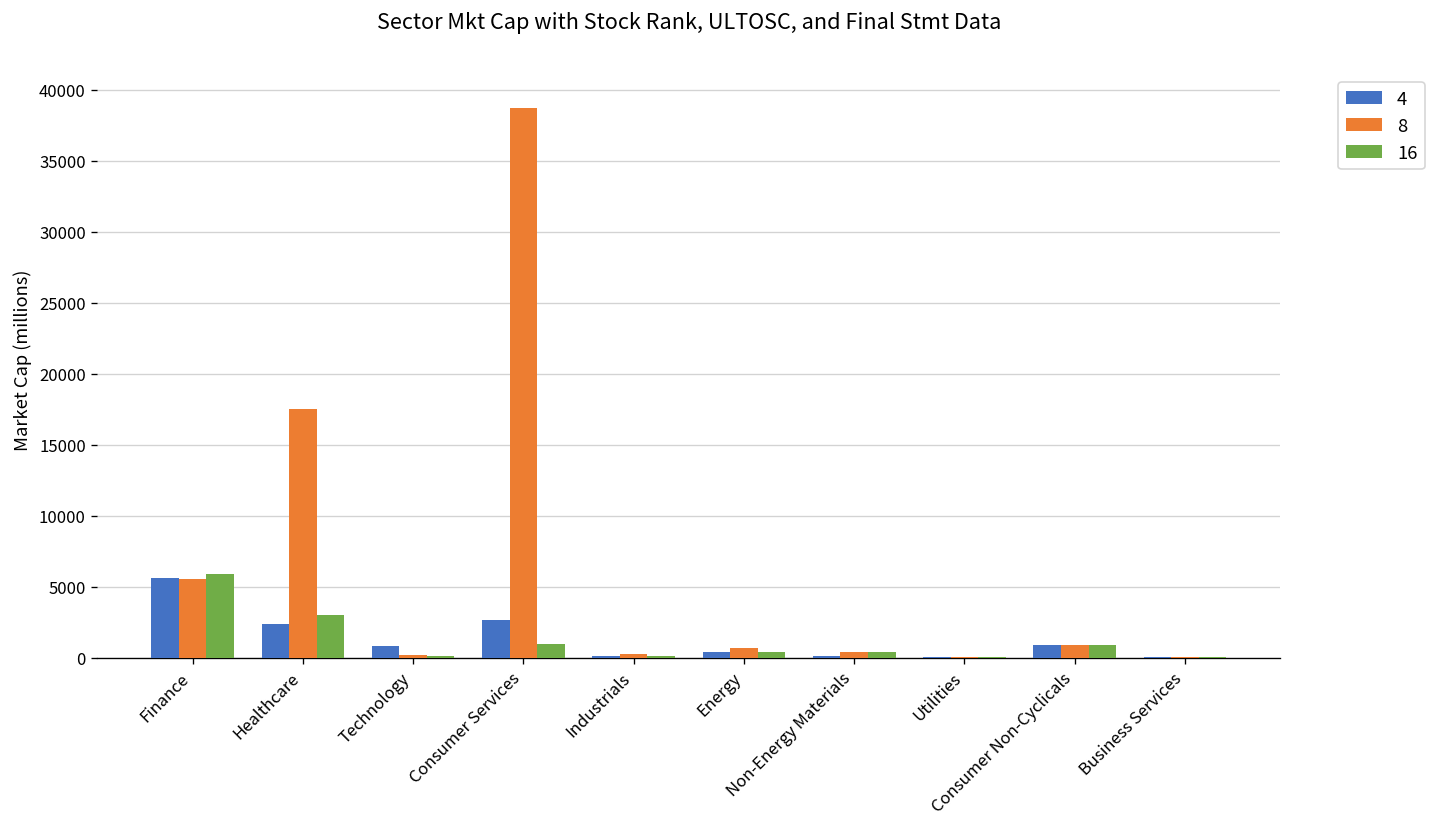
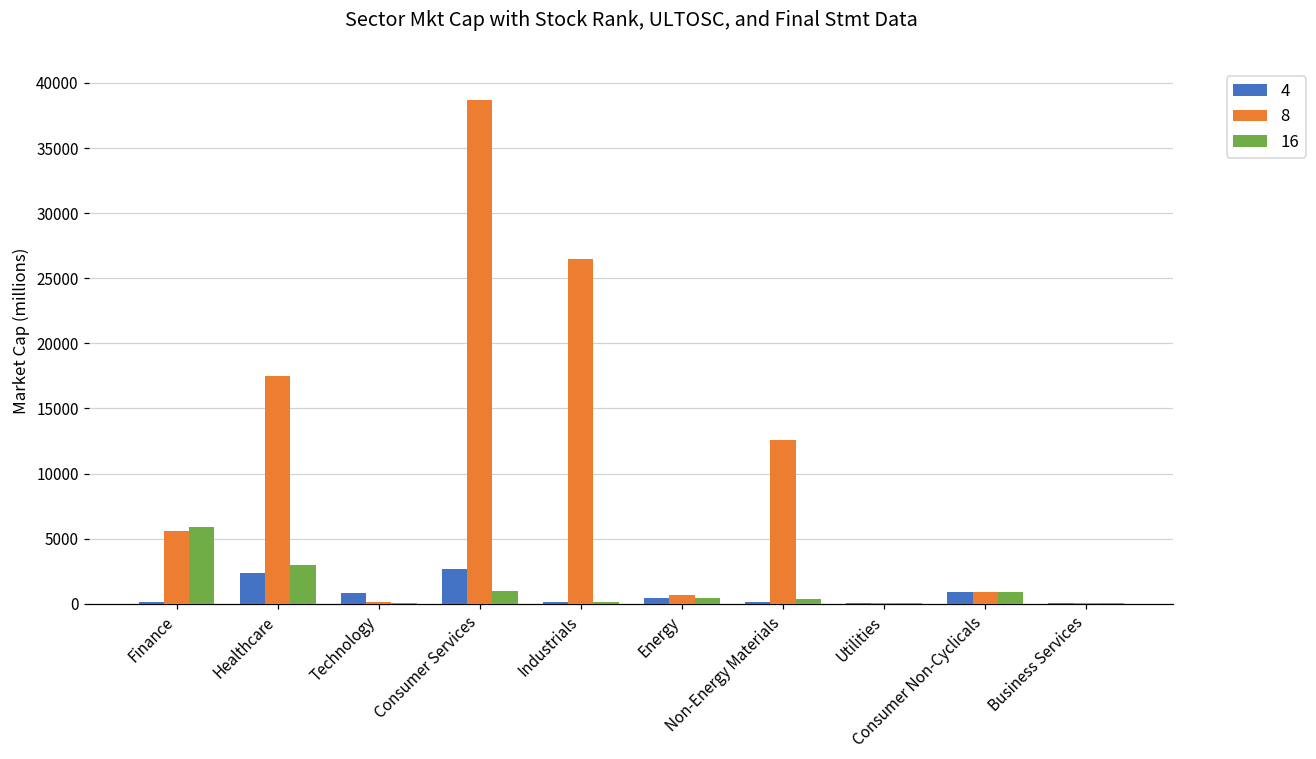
4, Finance: 5600 -> 100
8, Industrials: 300 -> 26500
8, Non-Energy Materials: 400 -> 12600
